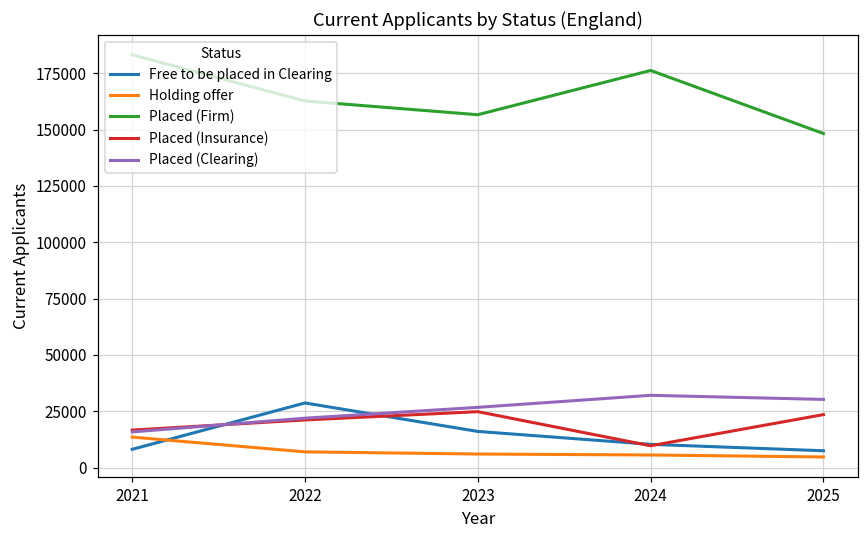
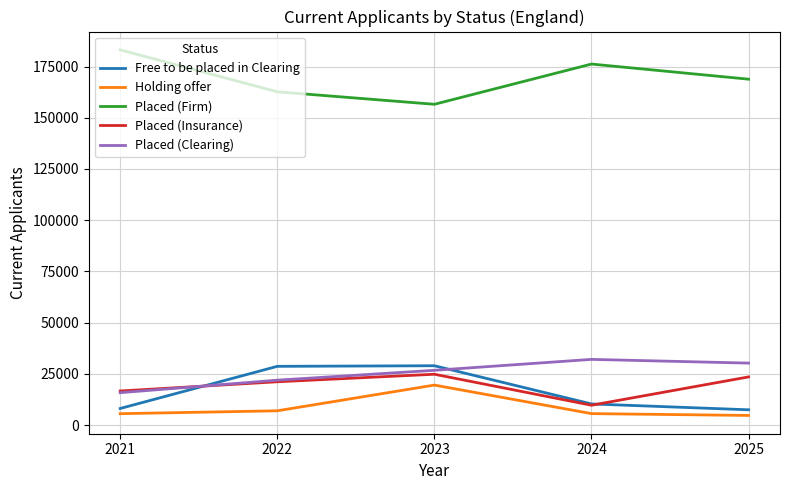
Holding offer, 2021: 14000 -> 6000
Free to be placed in Clearing, 2023: 16000 -> 29000
Holding offer, 2023: 6000 -> 20000
Placed (Firm), 2025: 148000 -> 169000
